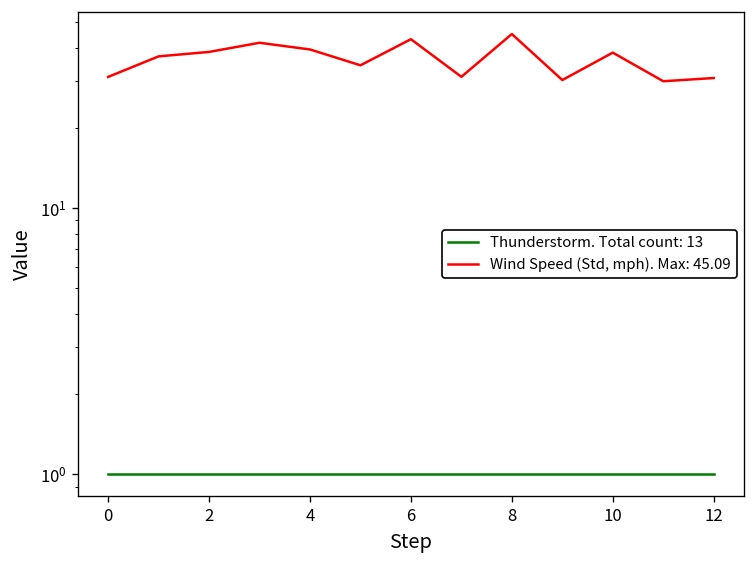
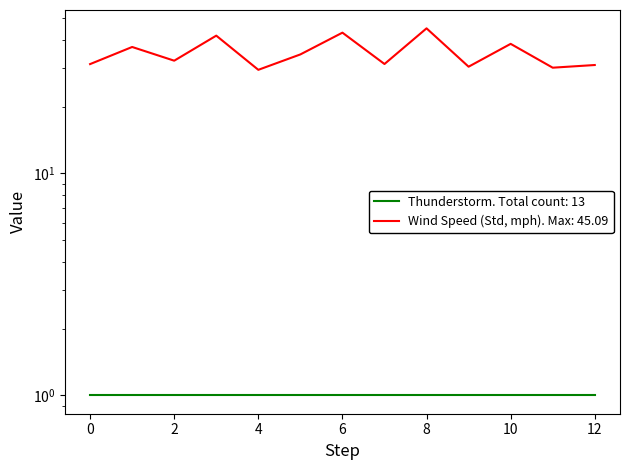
Wind Speed (Std, mph). Max: 45.09, 2: 39 -> 32
Wind Speed (Std, mph). Max: 45.09, 4: 39 -> 29
